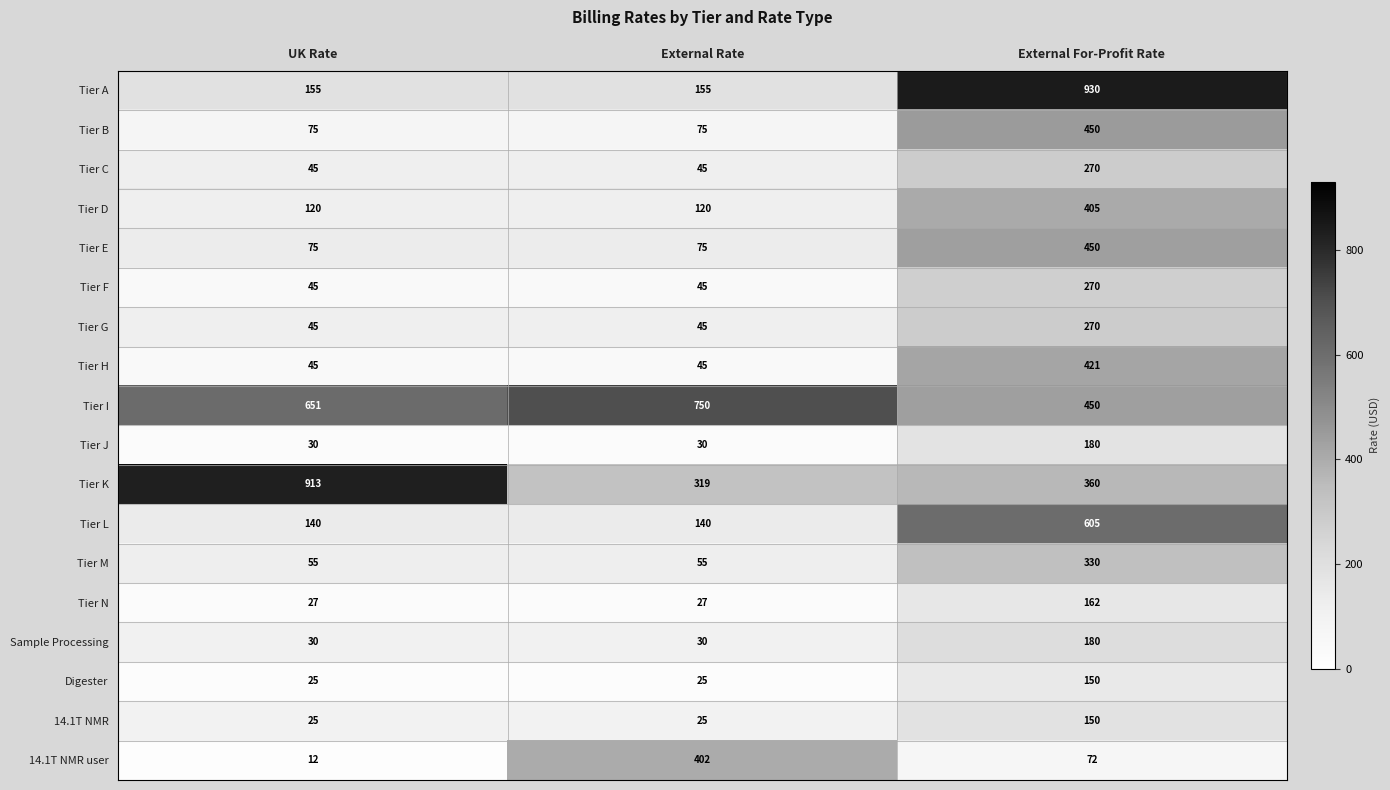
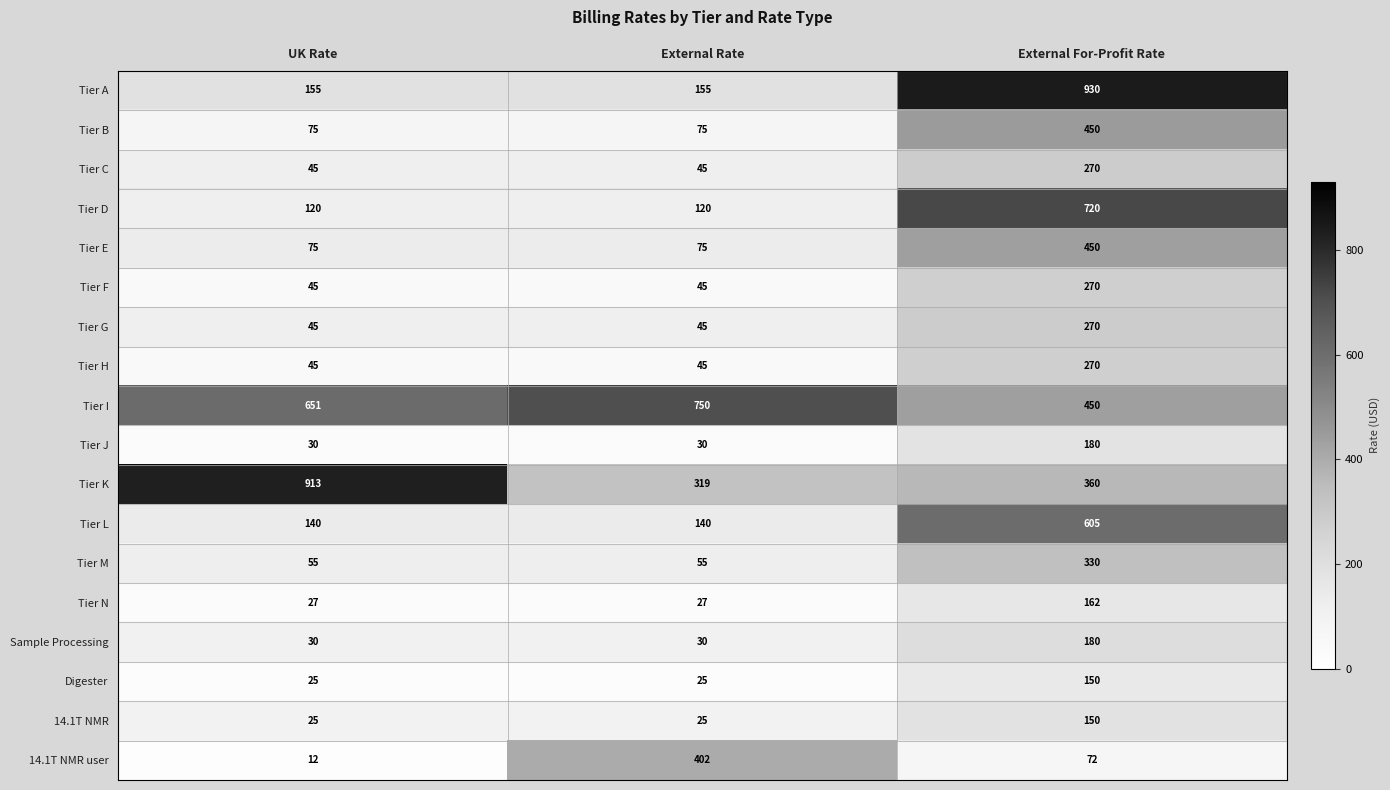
Tier D, External For-Profit Rate: 405 -> 720
Tier H, External For-Profit Rate: 421 -> 270
